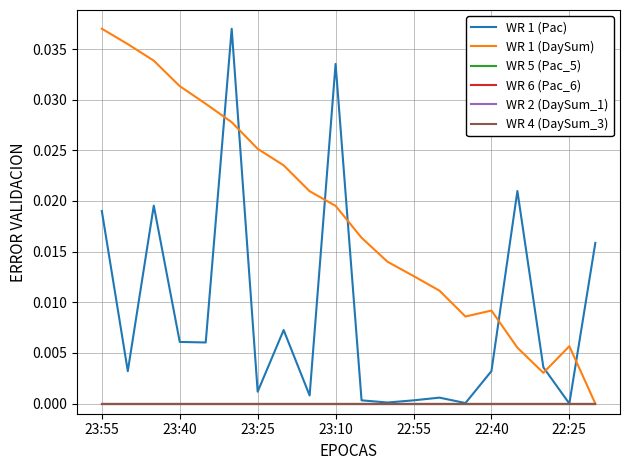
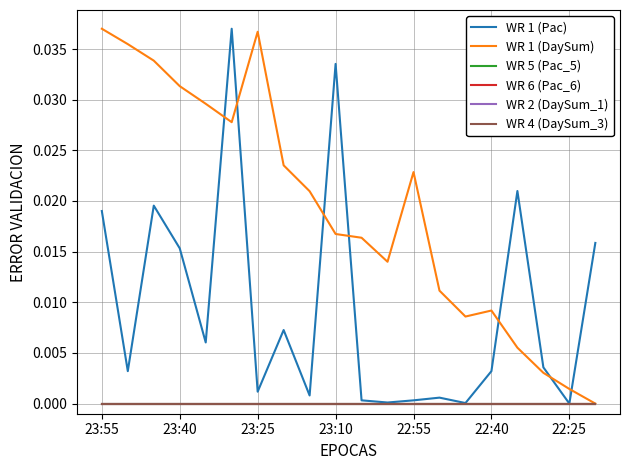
WR 1 (Pac), 23:40: 0.0061 -> 0.0153
WR 1 (DaySum), 23:25: 0.0251 -> 0.0367
WR 1 (DaySum), 23:10: 0.0195 -> 0.0167
WR 1 (DaySum), 22:55: 0.0126 -> 0.0229
WR 1 (DaySum), 22:25: 0.0057 -> 0.0014
